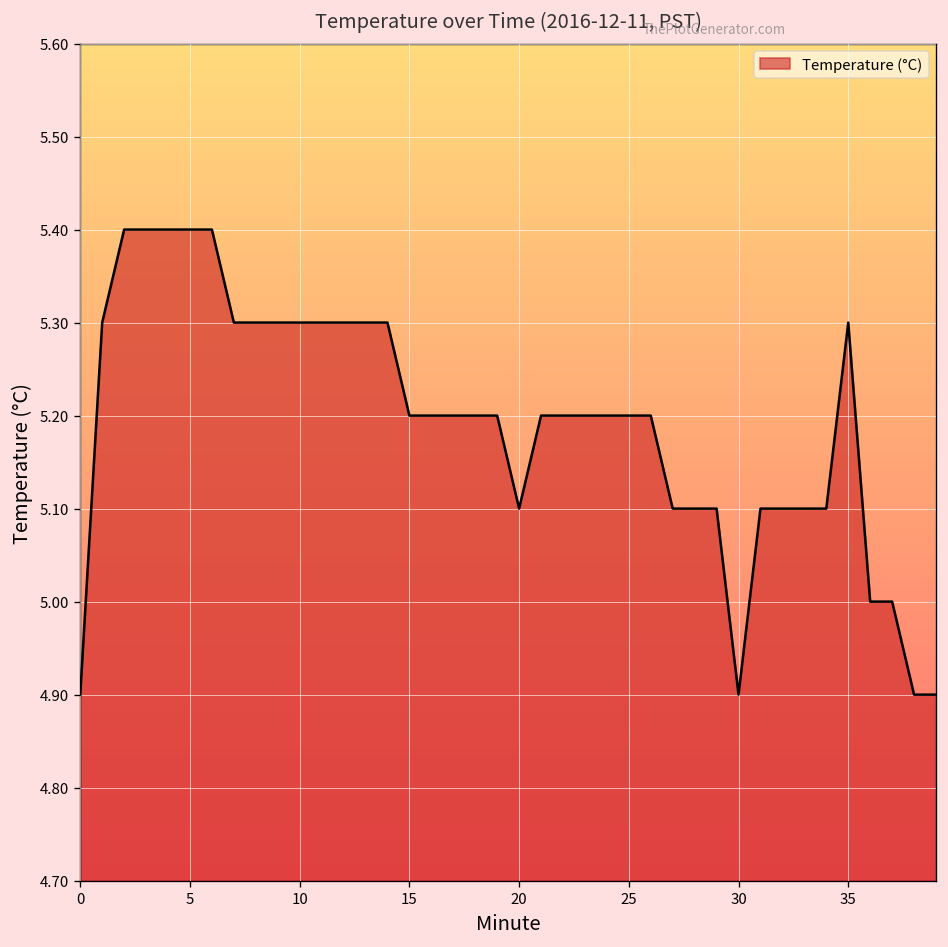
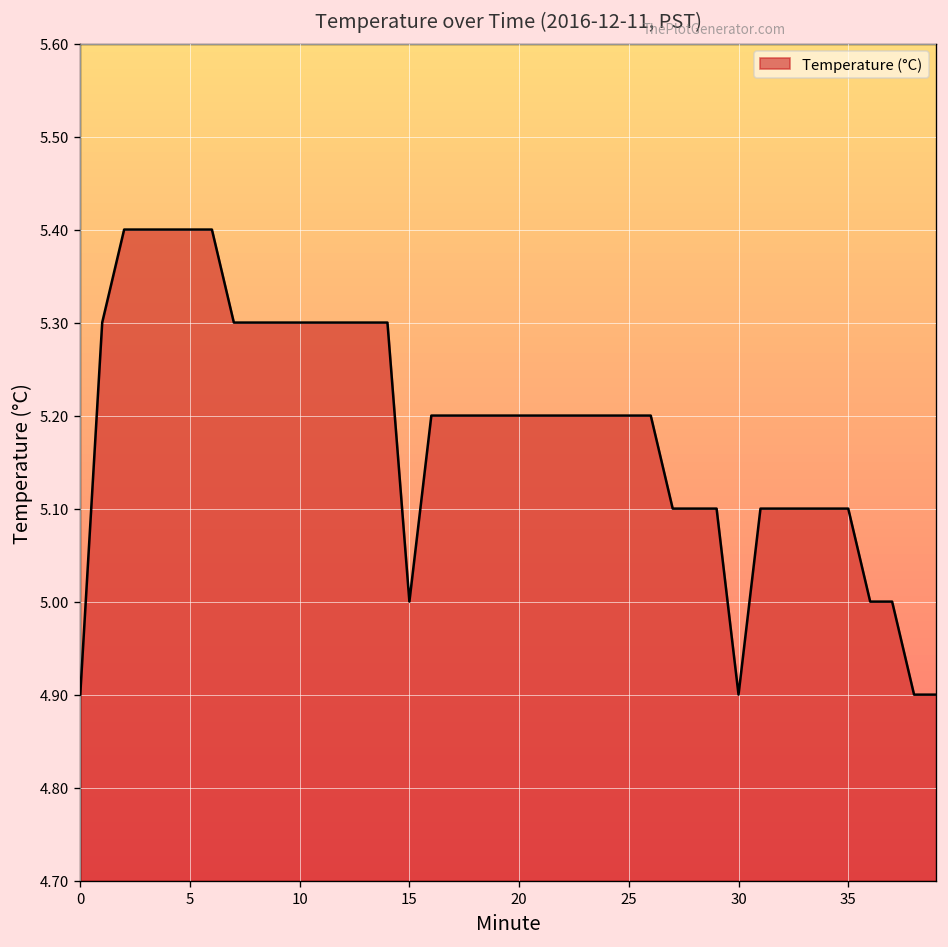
15: 5.2 -> 5.0
20: 5.1 -> 5.2
35: 5.3 -> 5.1
